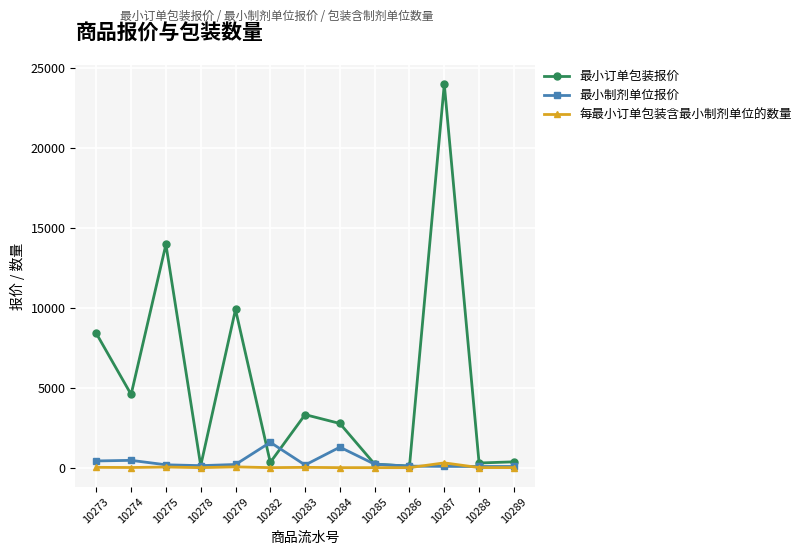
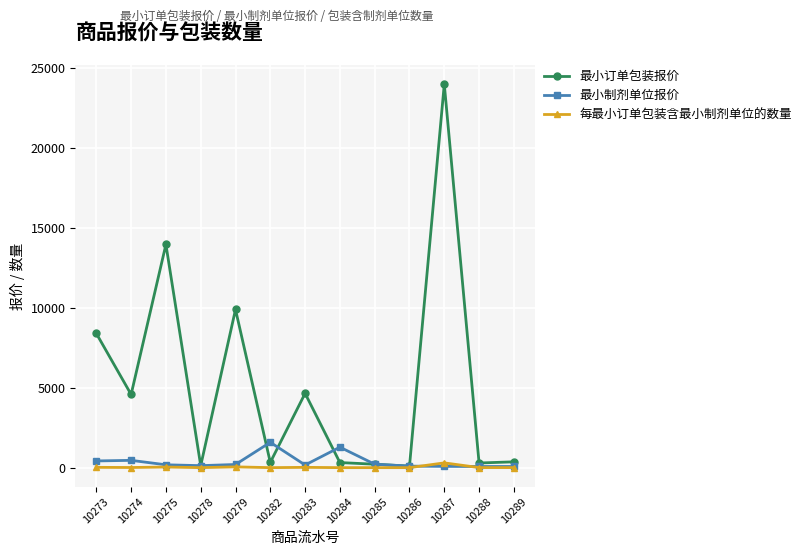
最小订单包装报价, 10283: 3300 -> 4700
最小订单包装报价, 10284: 2800 -> 300
